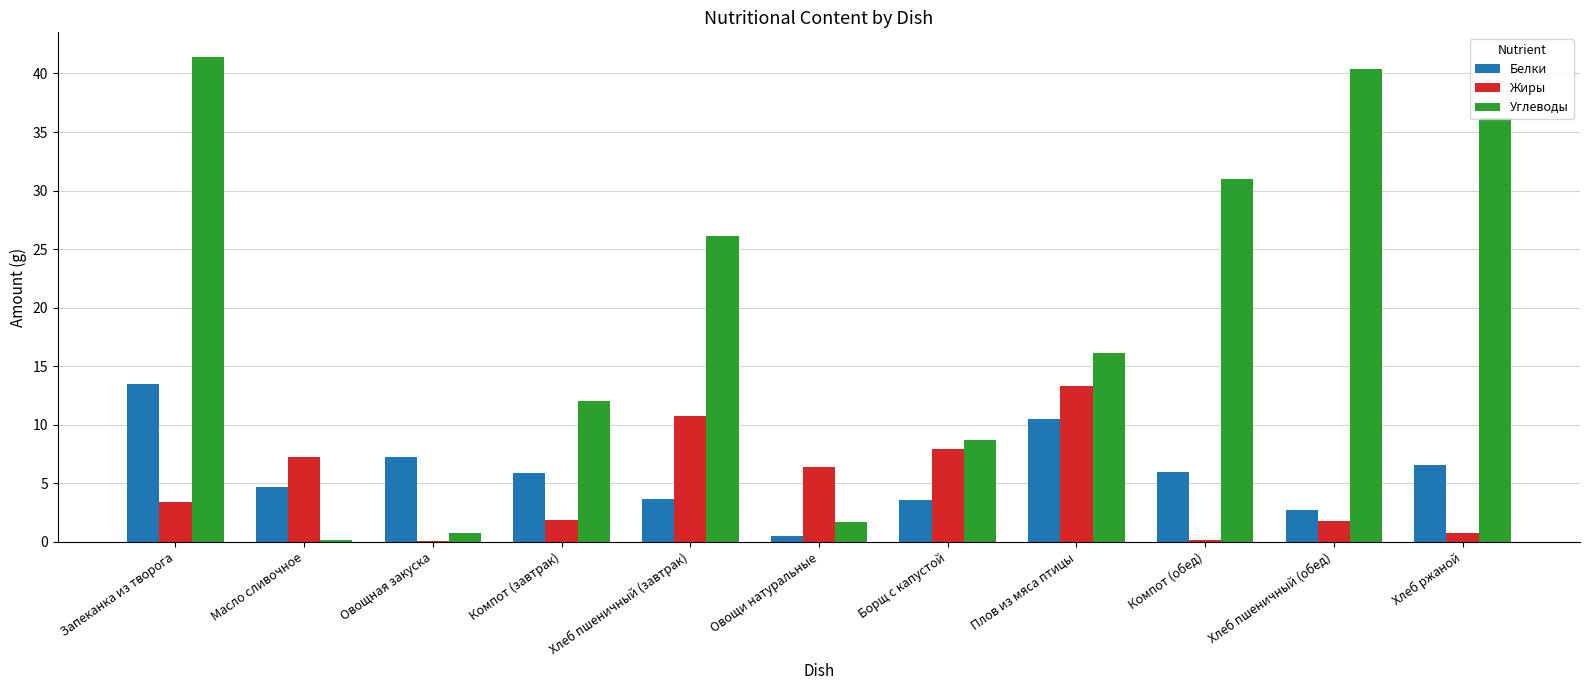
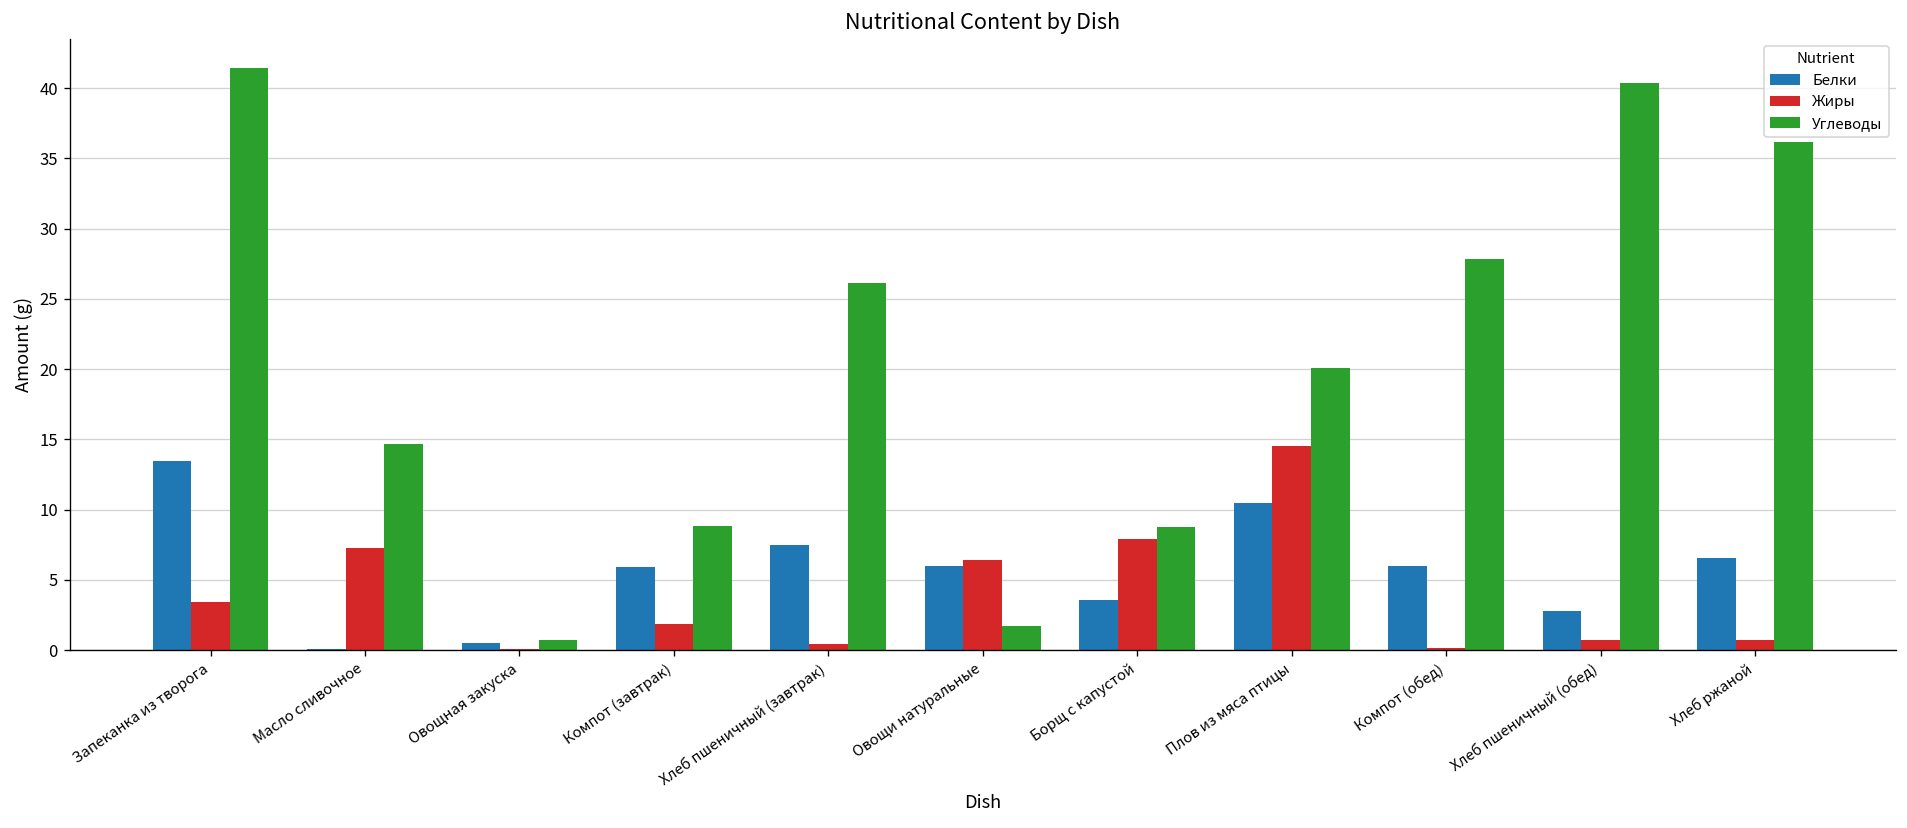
Белки, Масло сливочное: 4.7 -> 0.1
Углеводы, Масло сливочное: 0.1 -> 14.7
Белки, Овощная закуска: 7.2 -> 0.5
Углеводы, Компот (завтрак): 12.0 -> 8.9
Белки, Хлеб пшеничный (завтрак): 3.6 -> 7.5
Жиры, Хлеб пшеничный (завтрак): 10.7 -> 0.4
Белки, Овощи натуральные: 0.5 -> 6.0
Жиры, Плов из мяса птицы: 13.3 -> 14.5
Углеводы, Плов из мяса птицы: 16.1 -> 20.1
Углеводы, Компот (обед): 31.0 -> 27.8
Жиры, Хлеб пшеничный (обед): 1.8 -> 0.7
